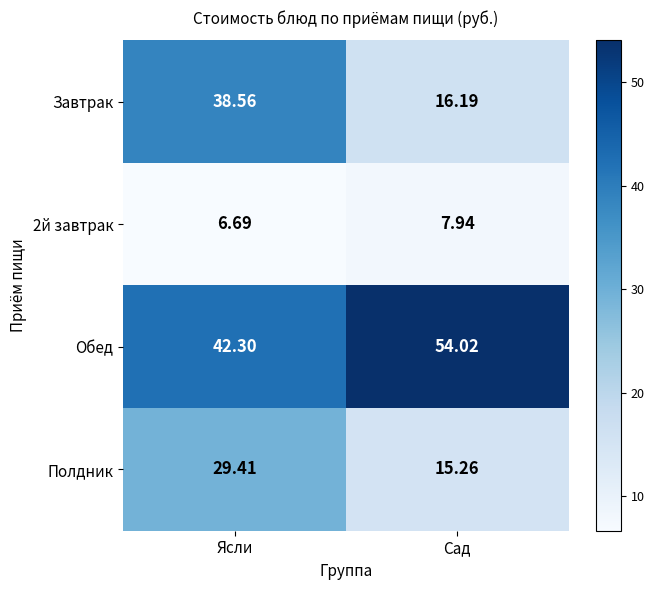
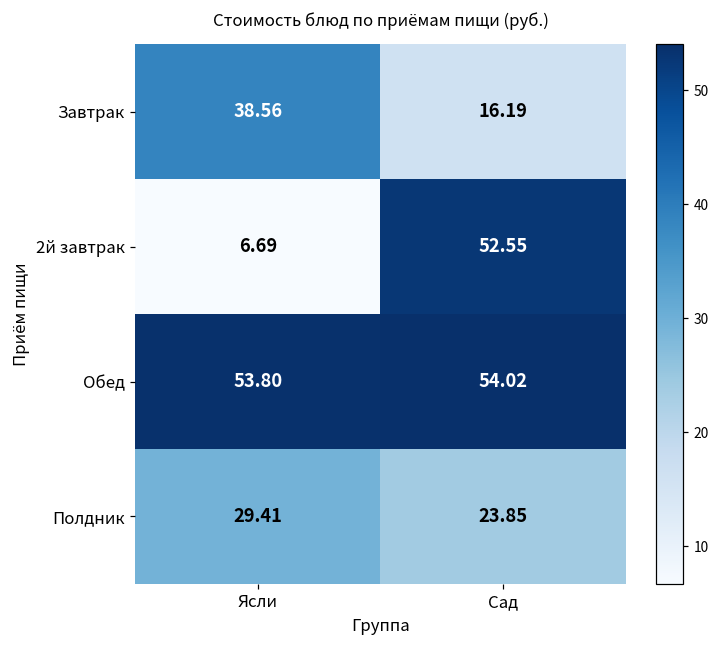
2й завтрак, Сад: 7.94 -> 52.55
Обед, Ясли: 42.30 -> 53.80
Полдник, Сад: 15.26 -> 23.85
